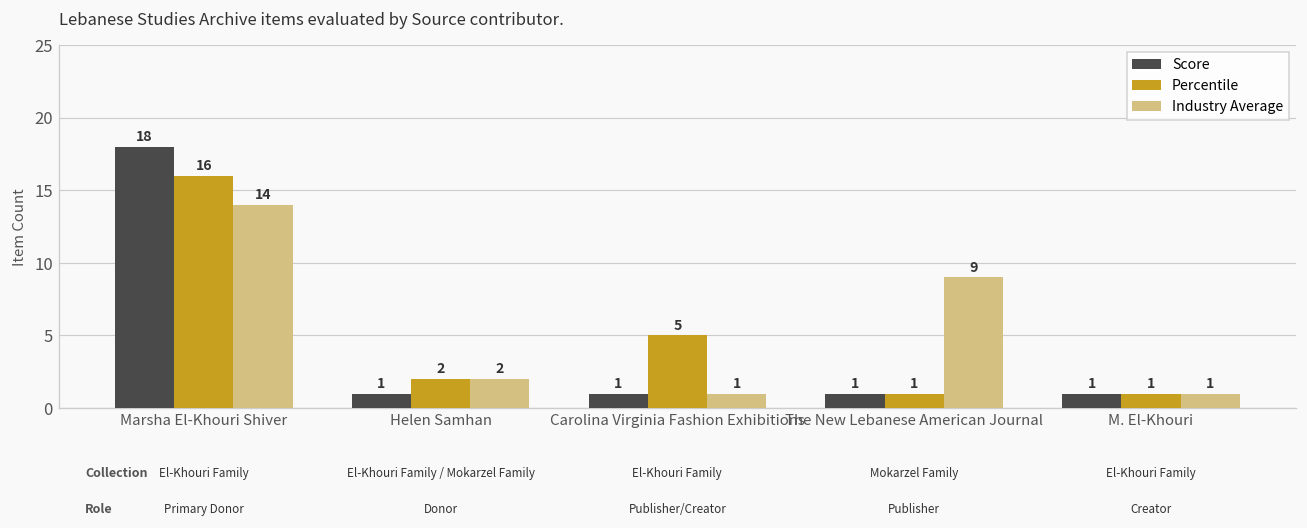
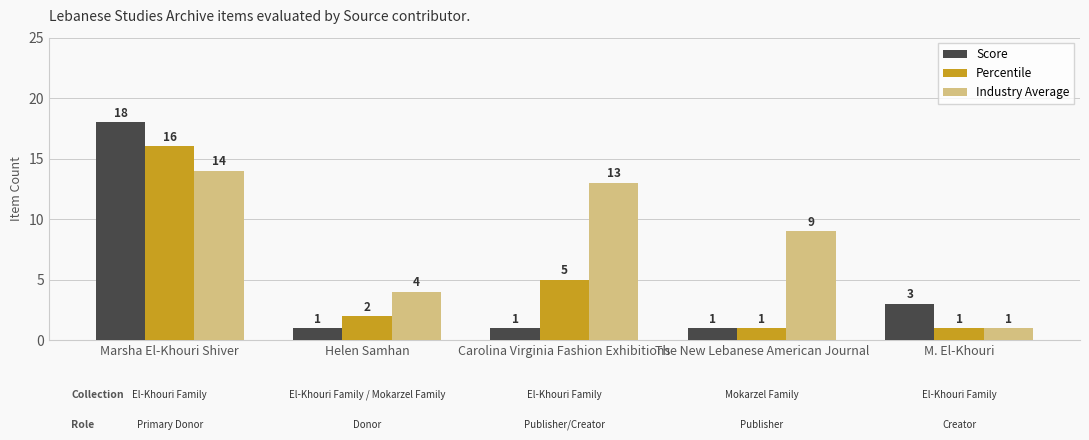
Industry Average, Helen Samhan: 2 -> 4
Industry Average, Carolina Virginia Fashion Exhibitions: 1 -> 13
Score, M. El-Khouri: 1 -> 3
